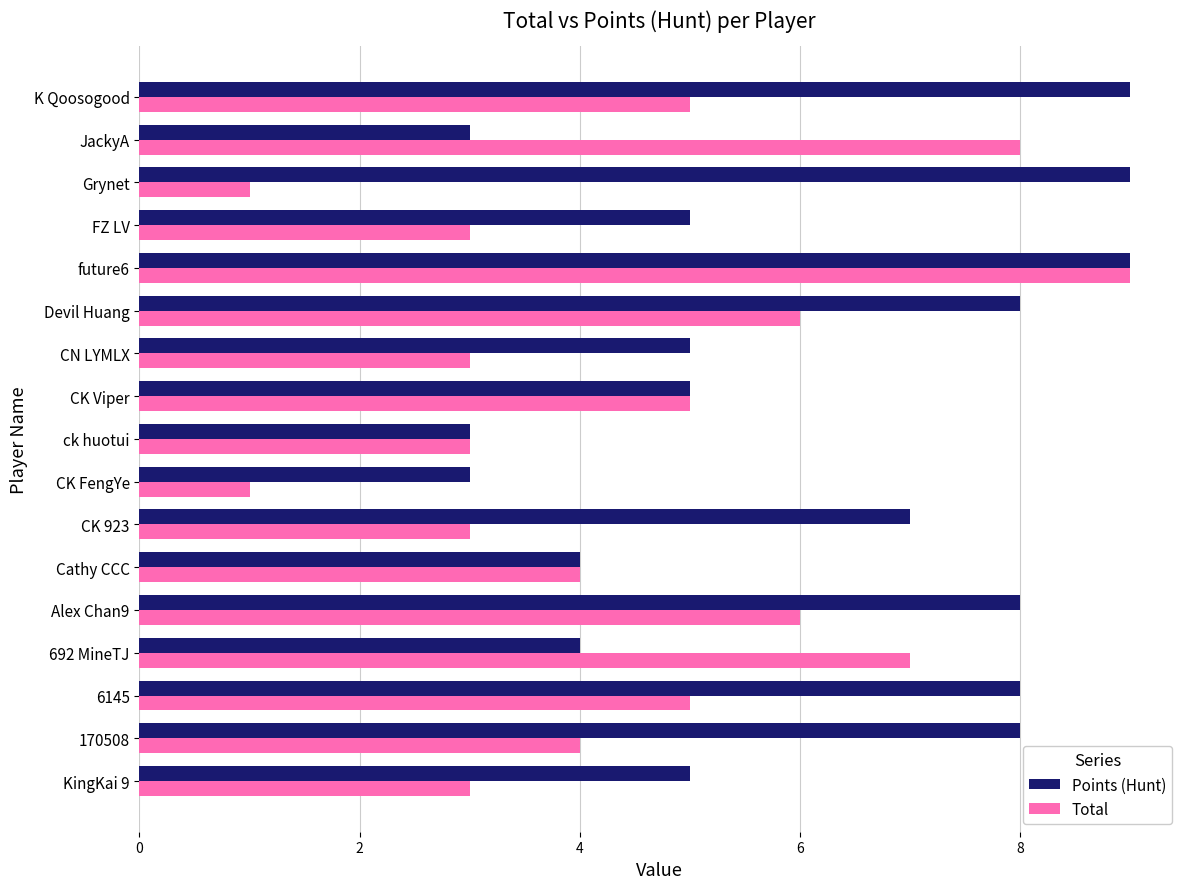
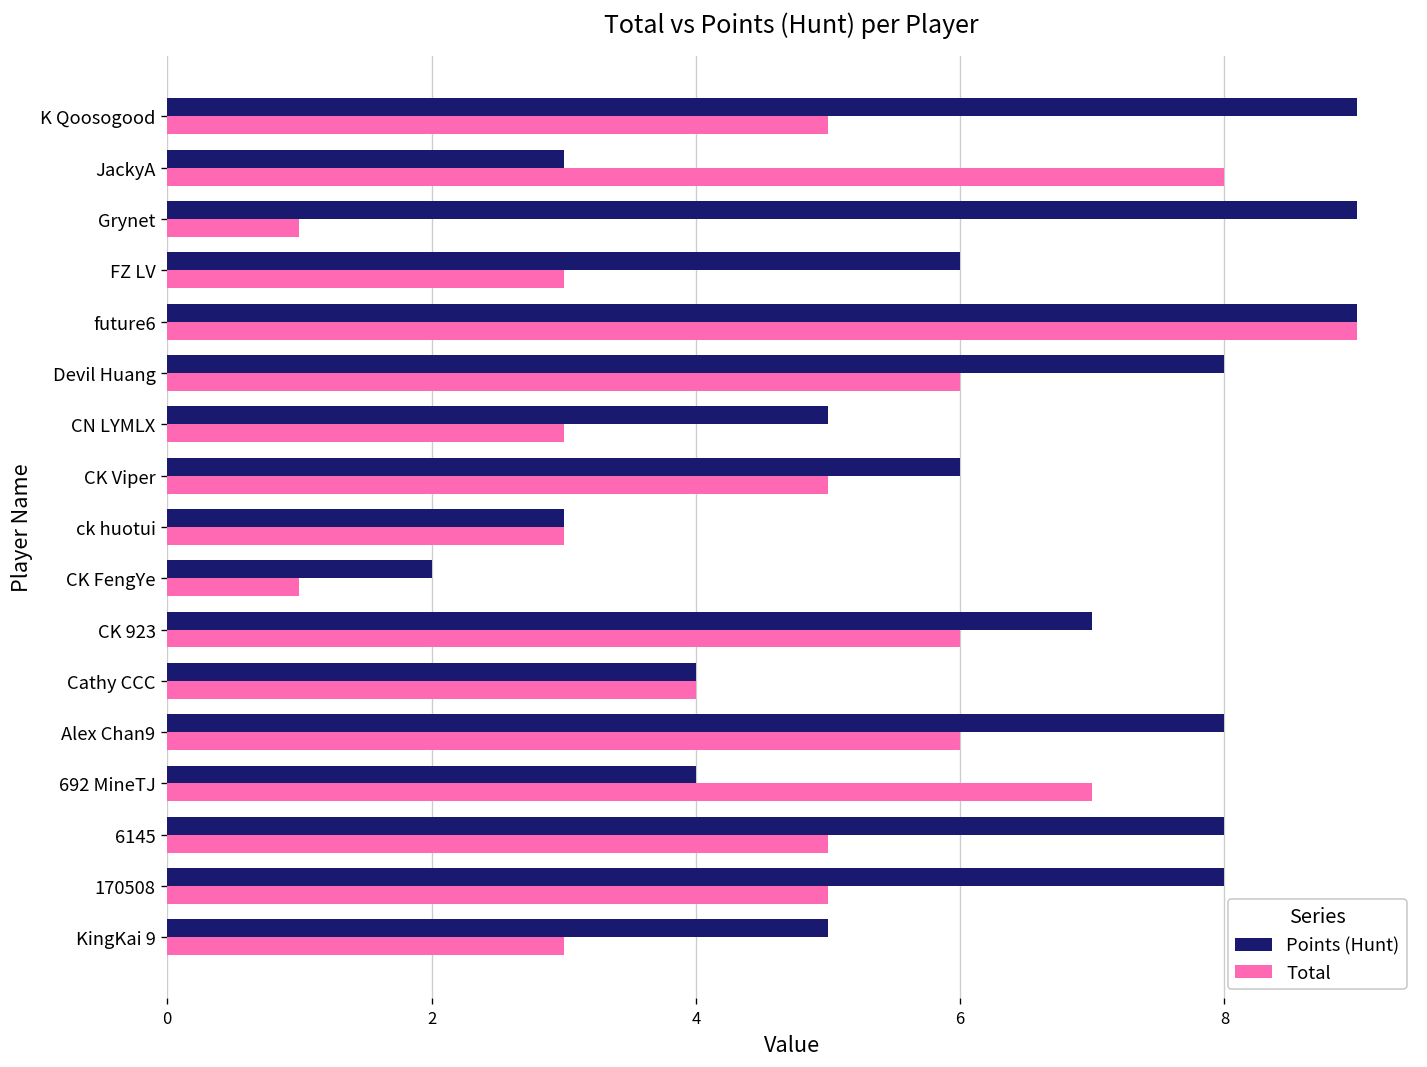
Points (Hunt), FZ LV: 5 -> 6
Points (Hunt), CK Viper: 5 -> 6
Points (Hunt), CK FengYe: 3 -> 2
Total, CK 923: 3 -> 6
Total, 170508: 4 -> 5
